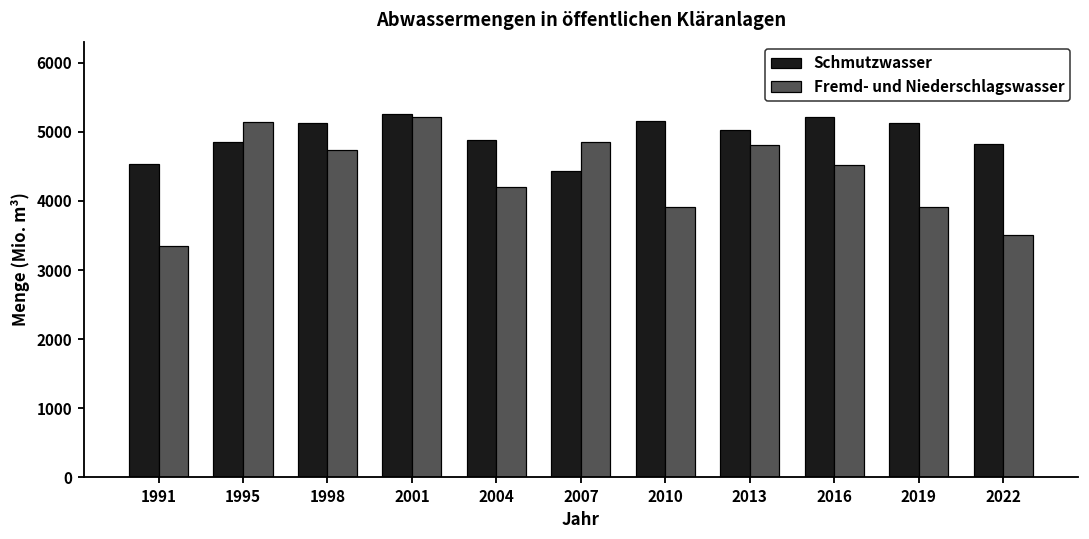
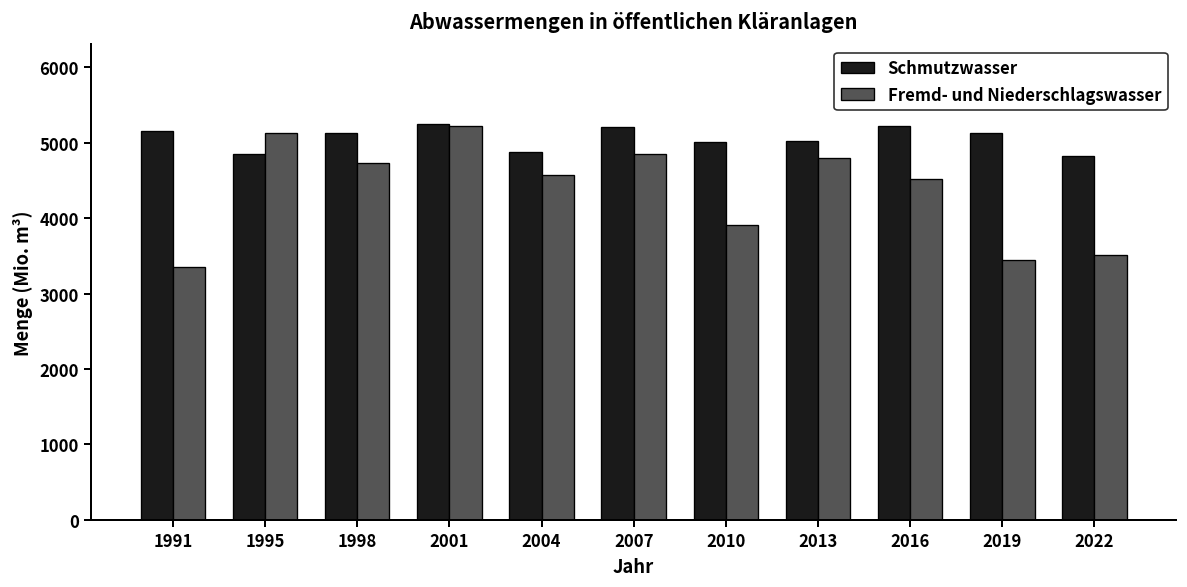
Schmutzwasser, 1991: 4500 -> 5200
Fremd- und Niederschlagswasser, 2004: 4200 -> 4600
Schmutzwasser, 2007: 4400 -> 5200
Schmutzwasser, 2010: 5200 -> 5000
Fremd- und Niederschlagswasser, 2019: 3900 -> 3400
